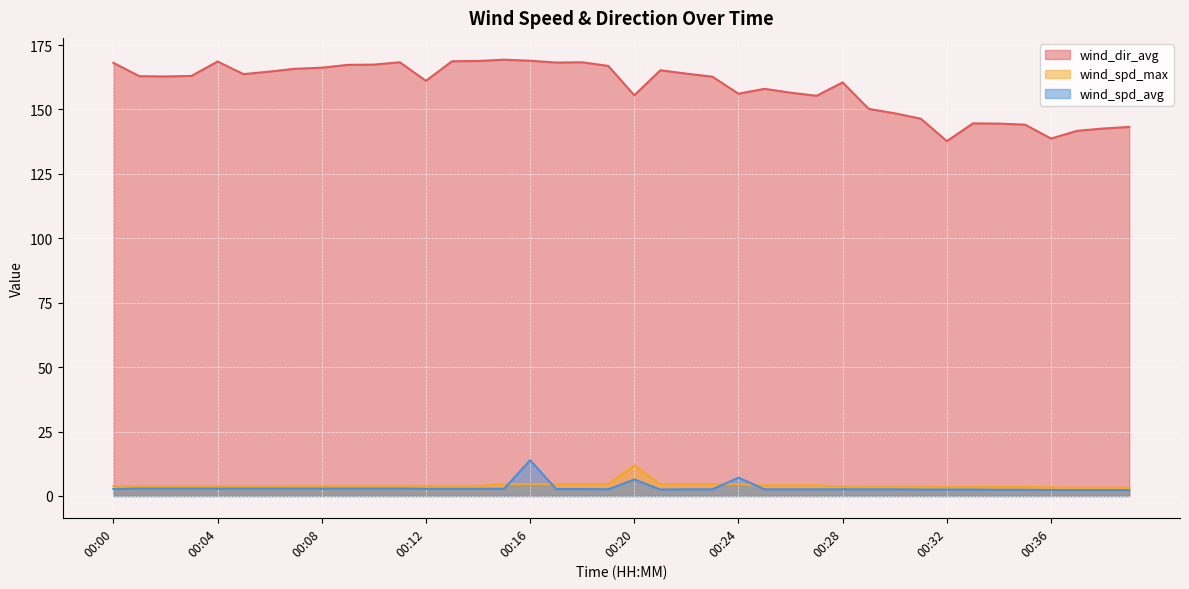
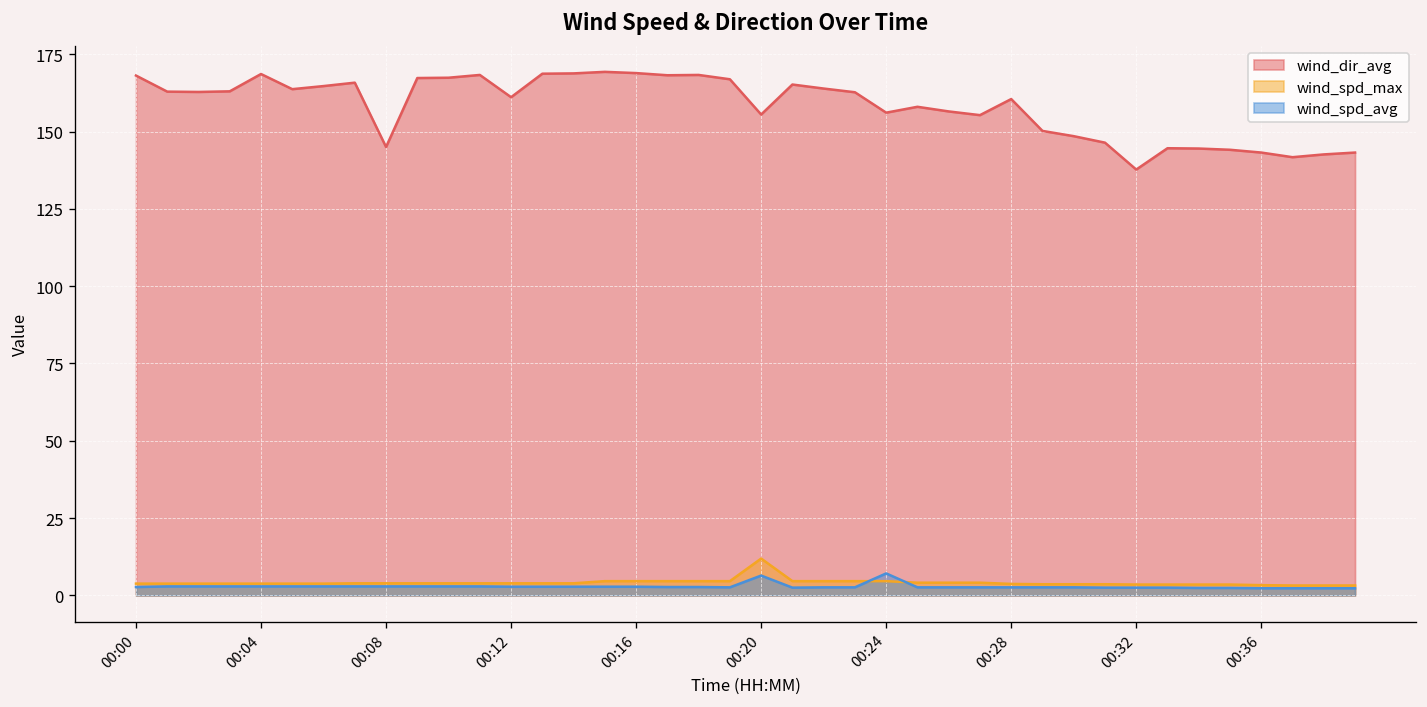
wind_dir_avg, 00:08: 166 -> 145
wind_spd_avg, 00:16: 14 -> 3
wind_dir_avg, 00:36: 139 -> 143
